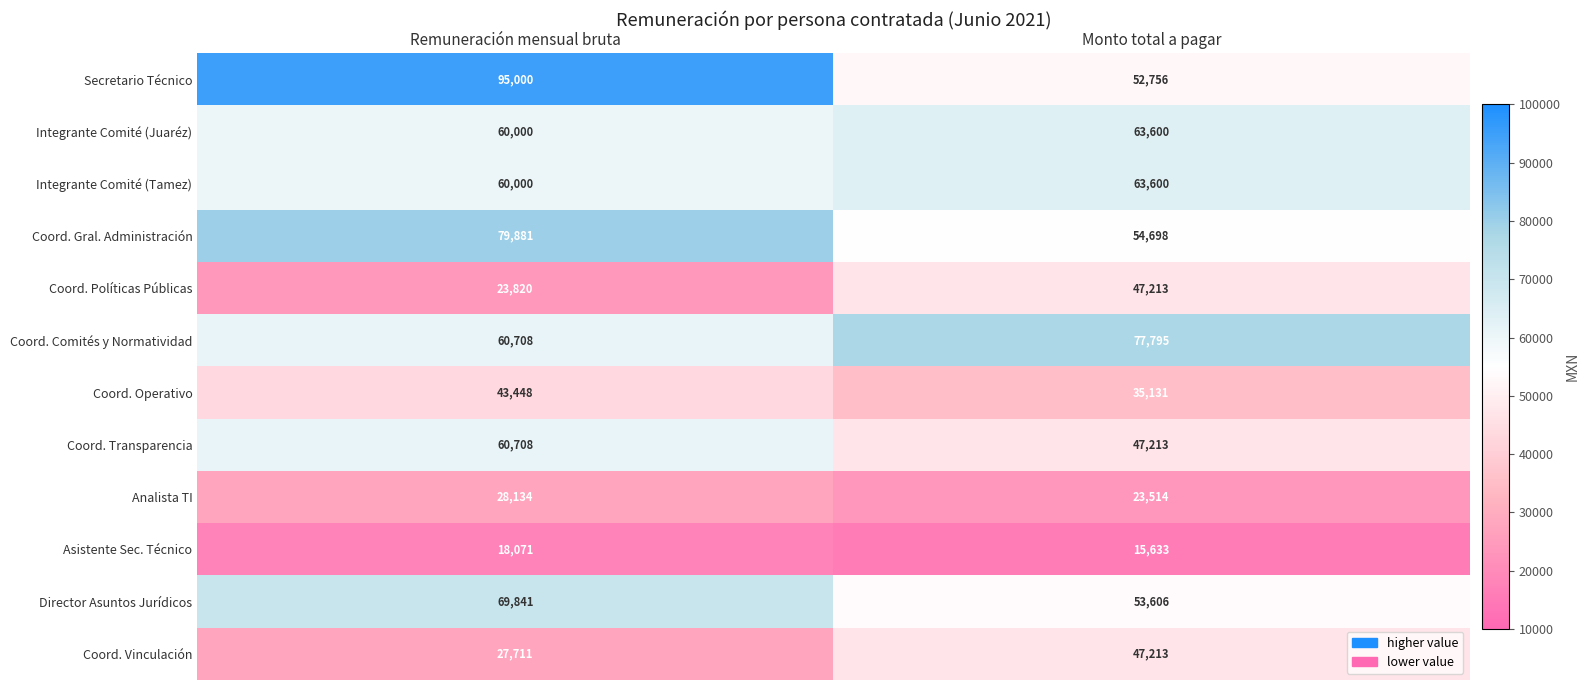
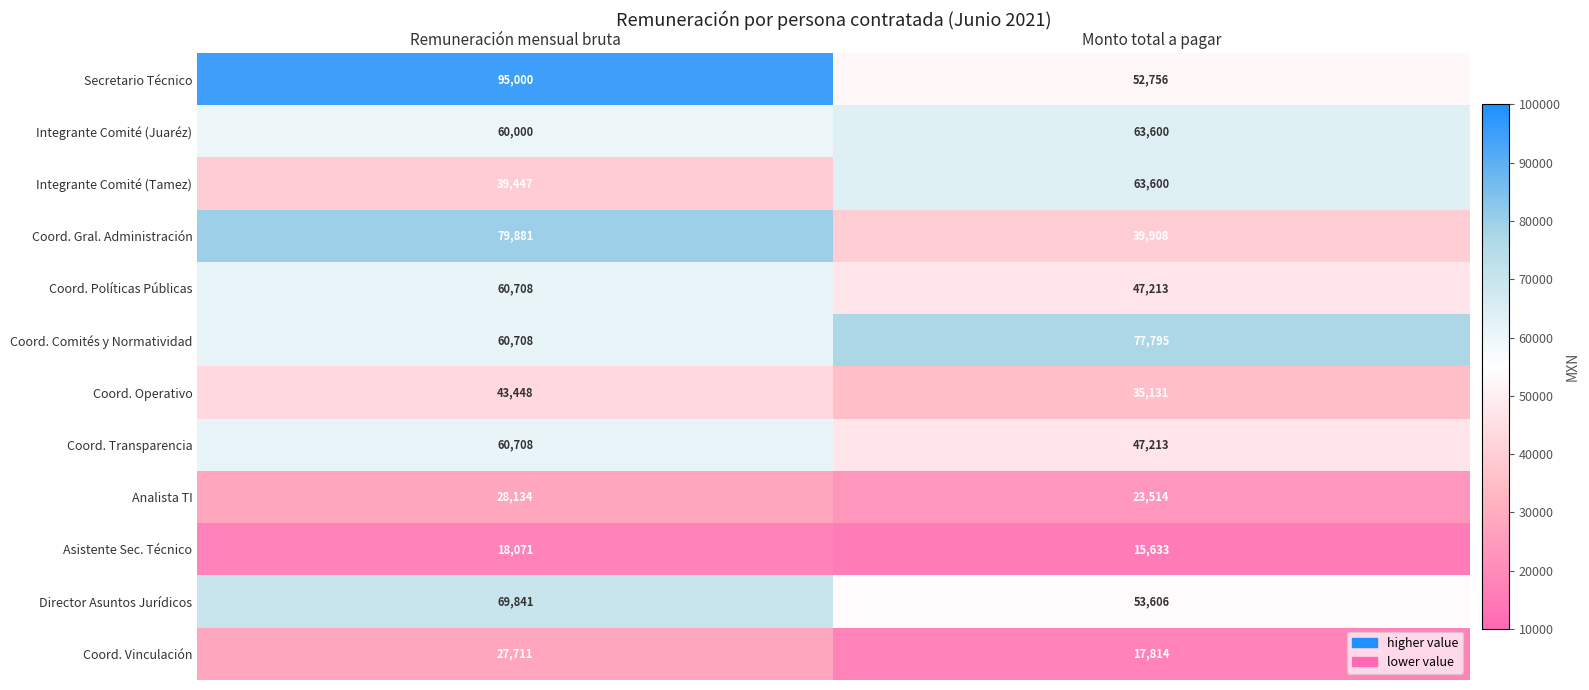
Integrante Comité (Tamez), Remuneración mensual bruta: 60,000 -> 39,447
Coord. Gral. Administración, Monto total a pagar: 54,698 -> 39,908
Coord. Políticas Públicas, Remuneración mensual bruta: 23,820 -> 60,708
Coord. Vinculación, Monto total a pagar: 47,213 -> 17,814
